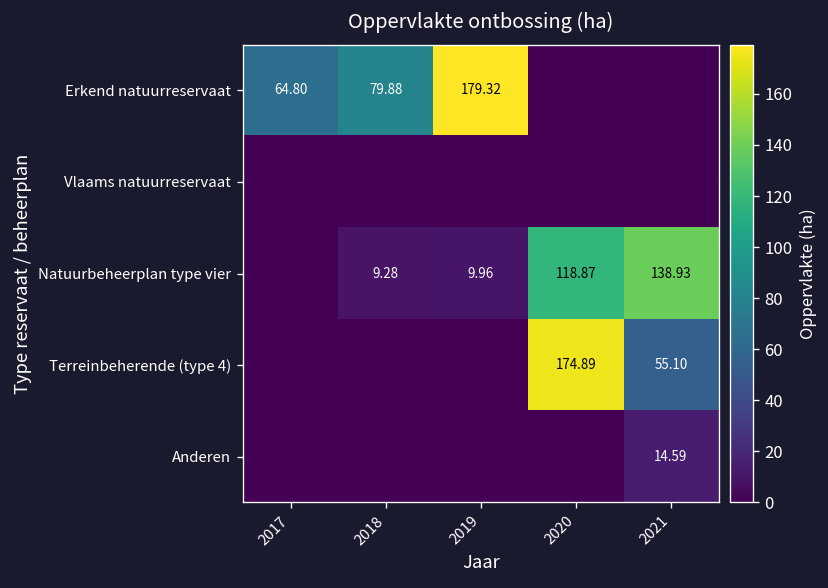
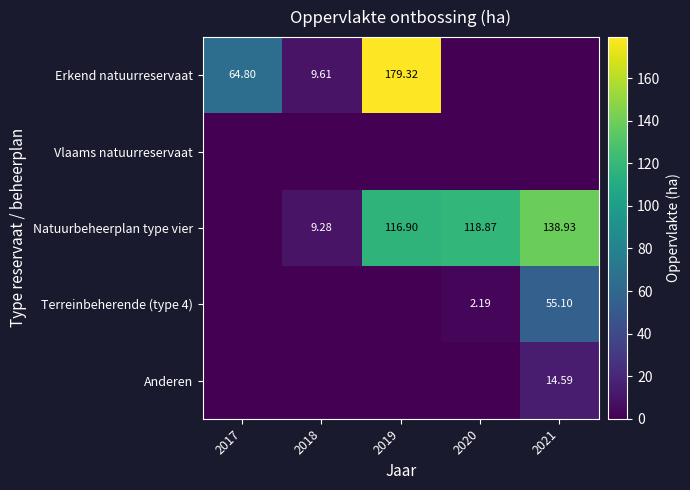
Erkend natuurreservaat, 2018: 79.88 -> 9.61
Natuurbeheerplan type vier, 2019: 9.96 -> 116.90
Terreinbeherende (type 4), 2020: 174.89 -> 2.19
